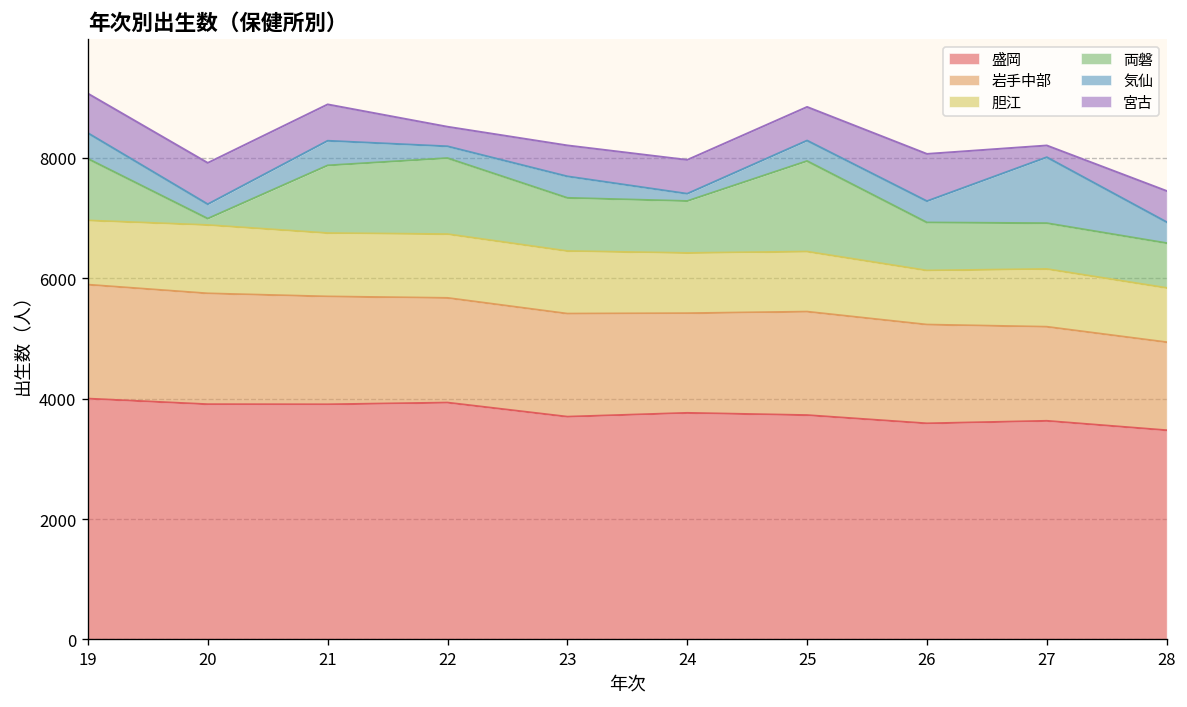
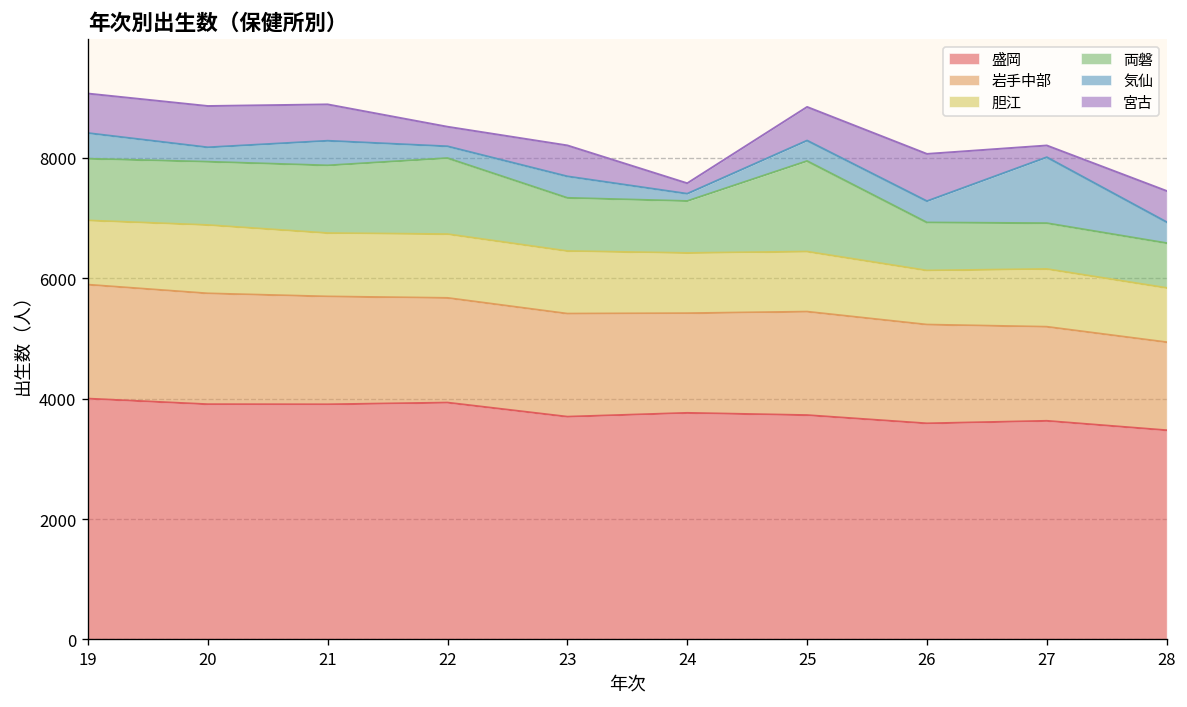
両磐, 20: 100 -> 1100
宮古, 24: 600 -> 200
